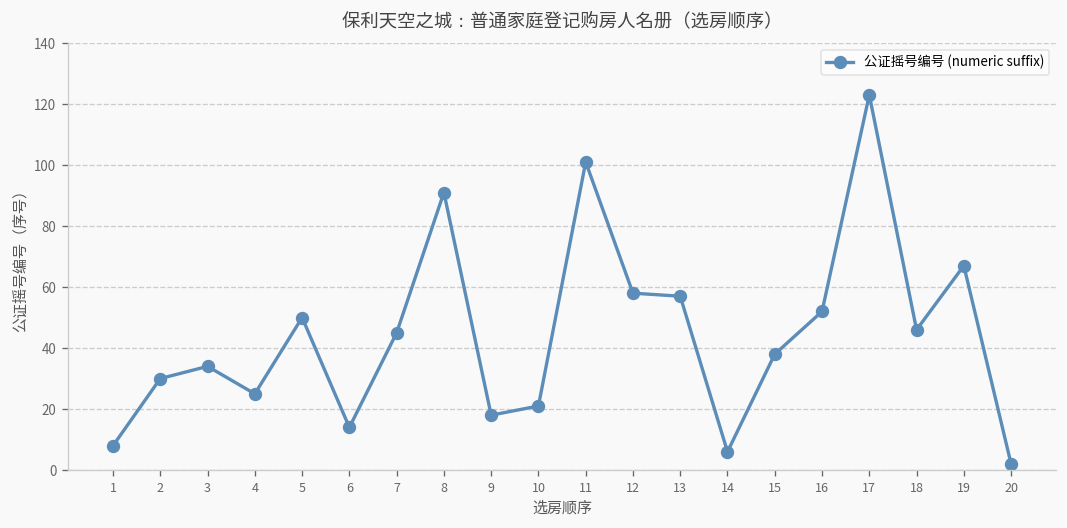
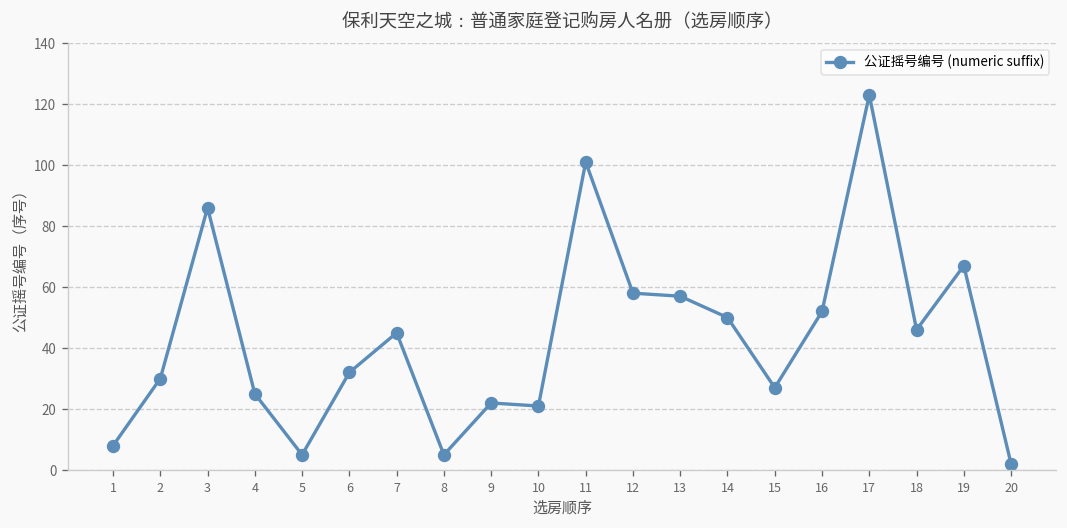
3: 34 -> 86
5: 50 -> 5
6: 14 -> 32
8: 91 -> 5
9: 18 -> 22
14: 6 -> 50
15: 38 -> 27
